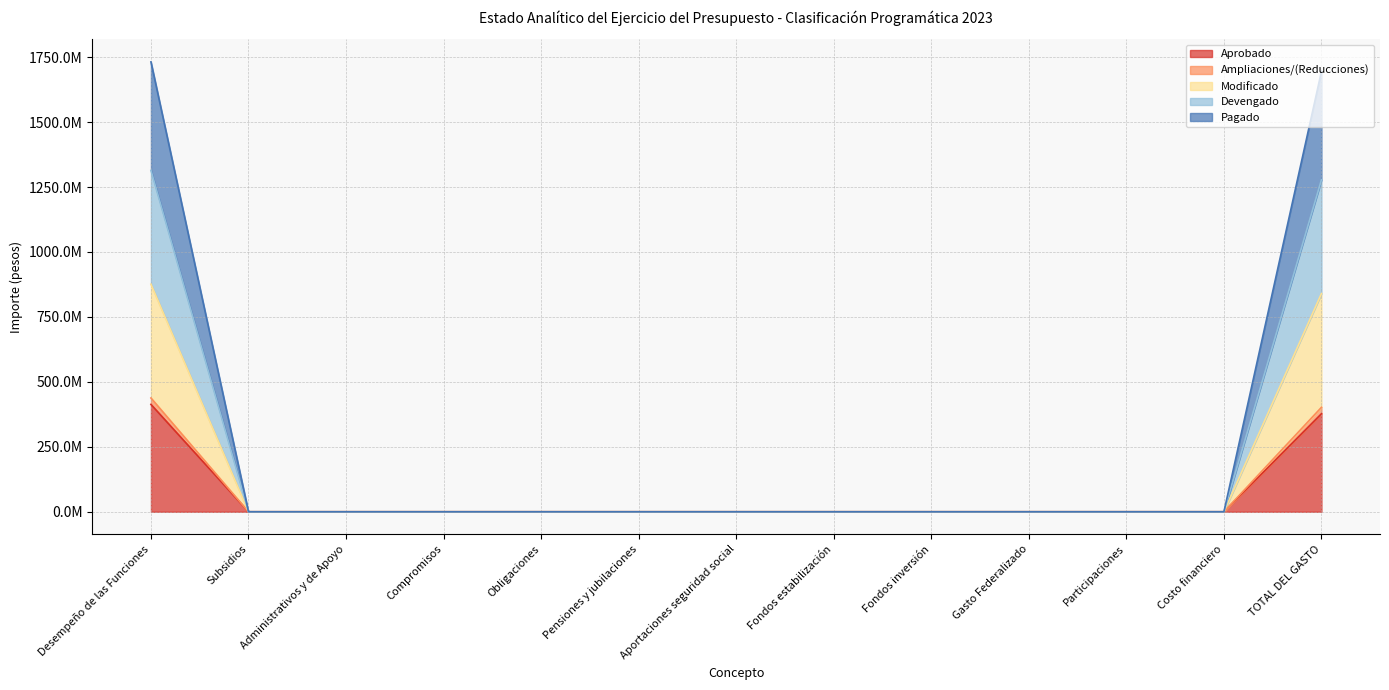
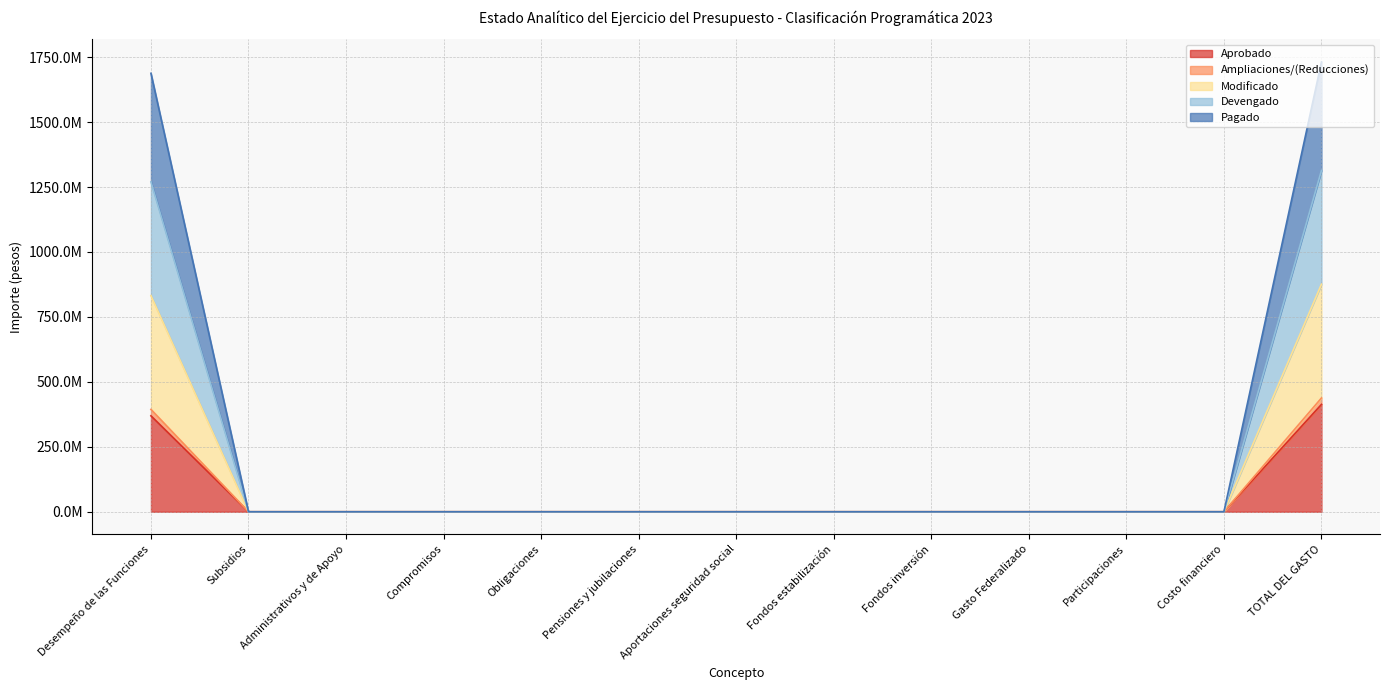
Aprobado, Desempeño de las Funciones: 410000000 -> 370000000
Aprobado, TOTAL DEL GASTO: 380000000 -> 410000000
